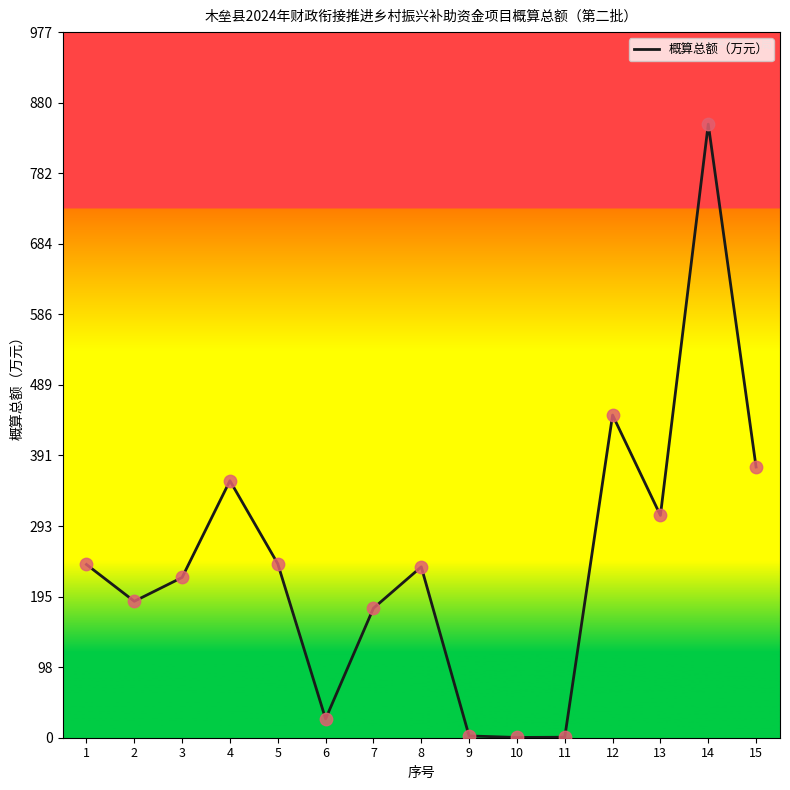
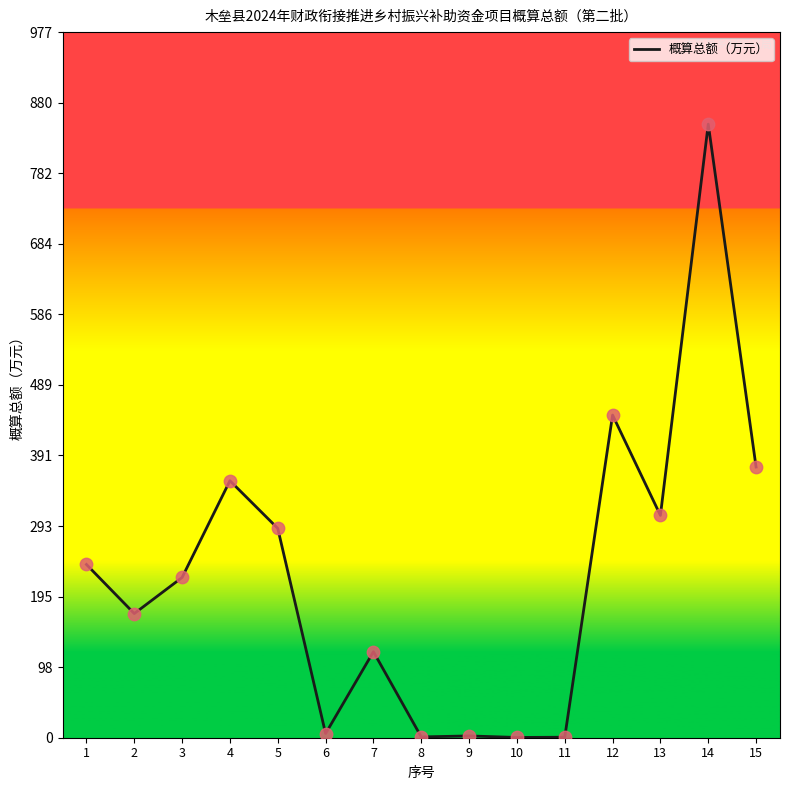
2: 190 -> 170
5: 240 -> 290
6: 30 -> 10
7: 180 -> 120
8: 240 -> 0
